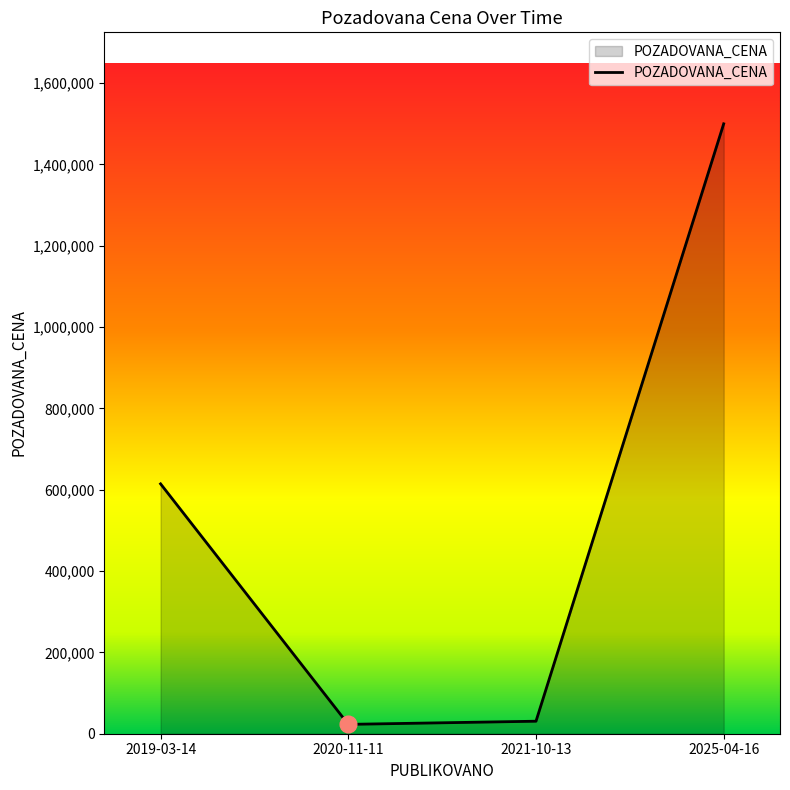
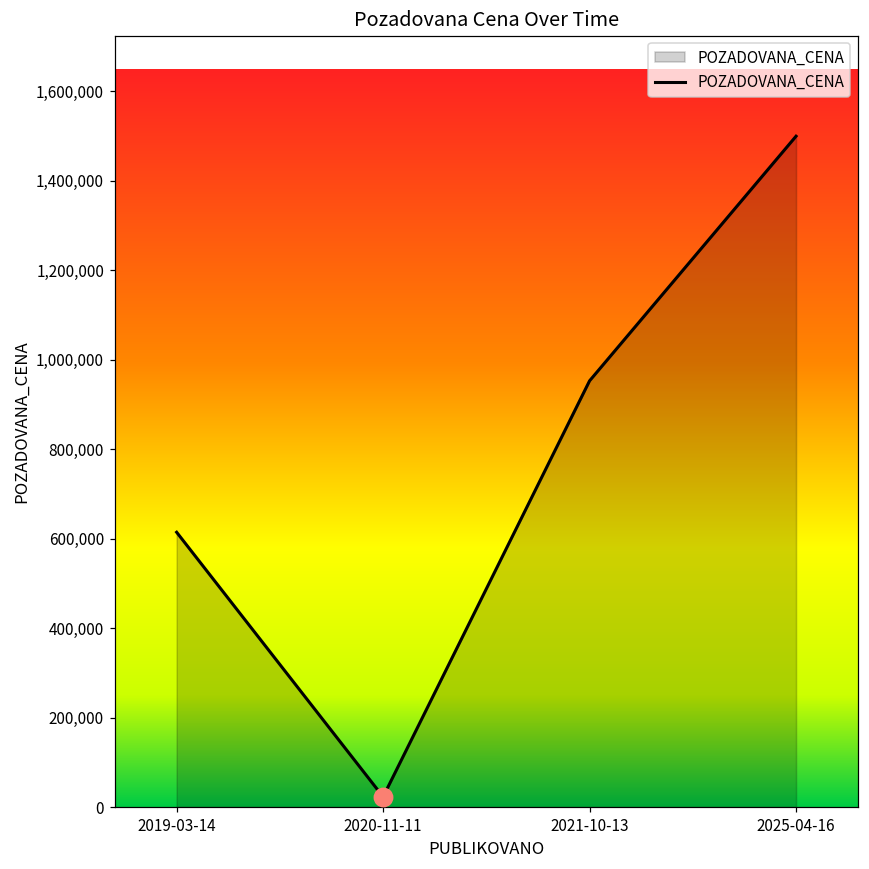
POZADOVANA_CENA, 2021-10-13: 30,000 -> 950,000
